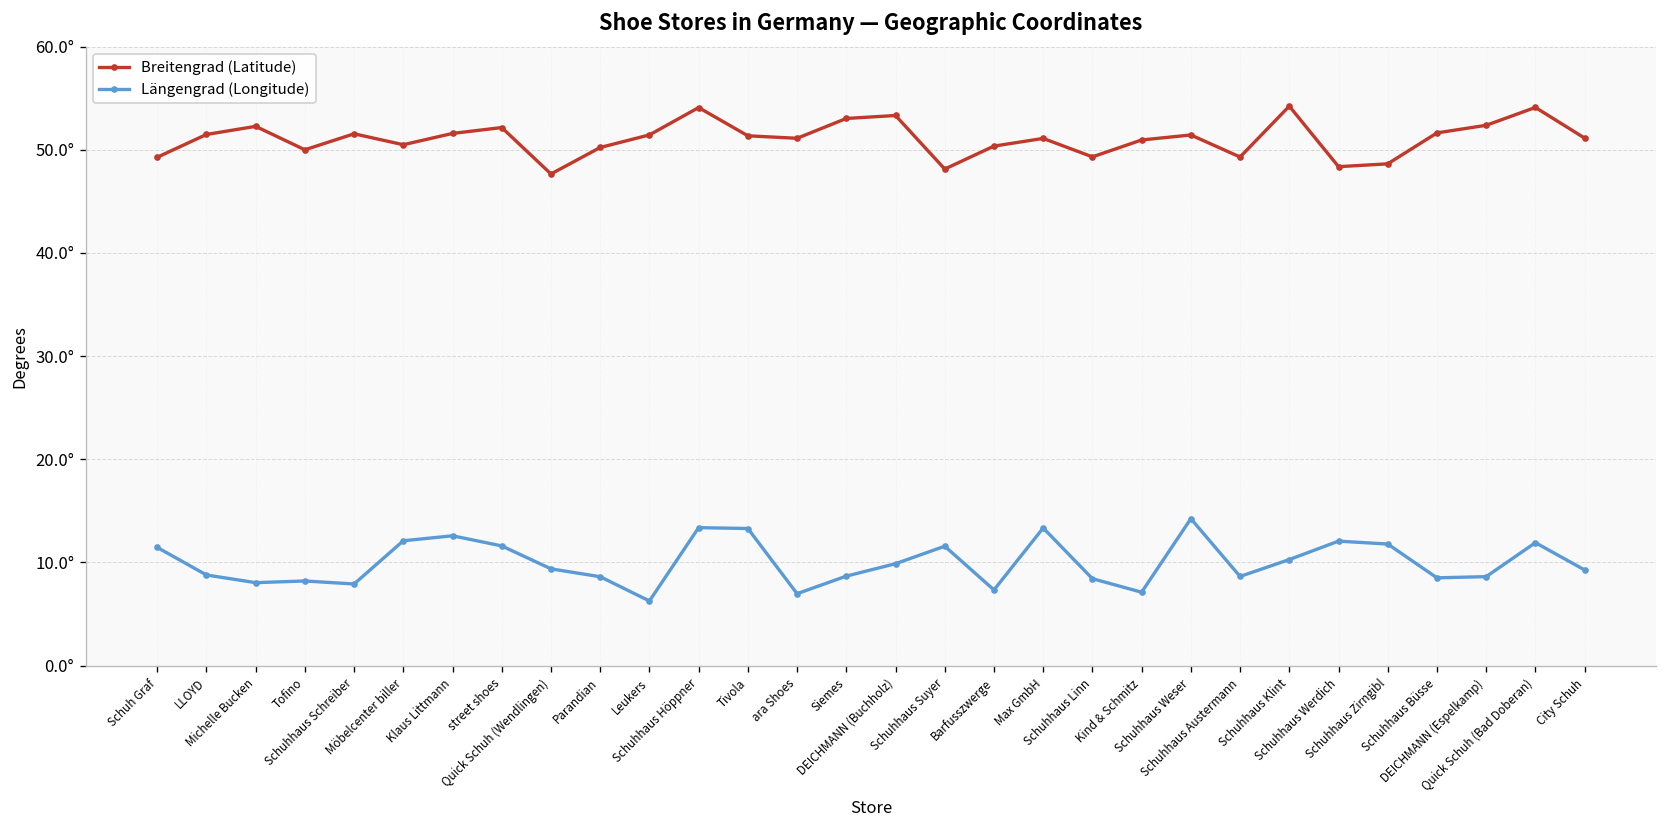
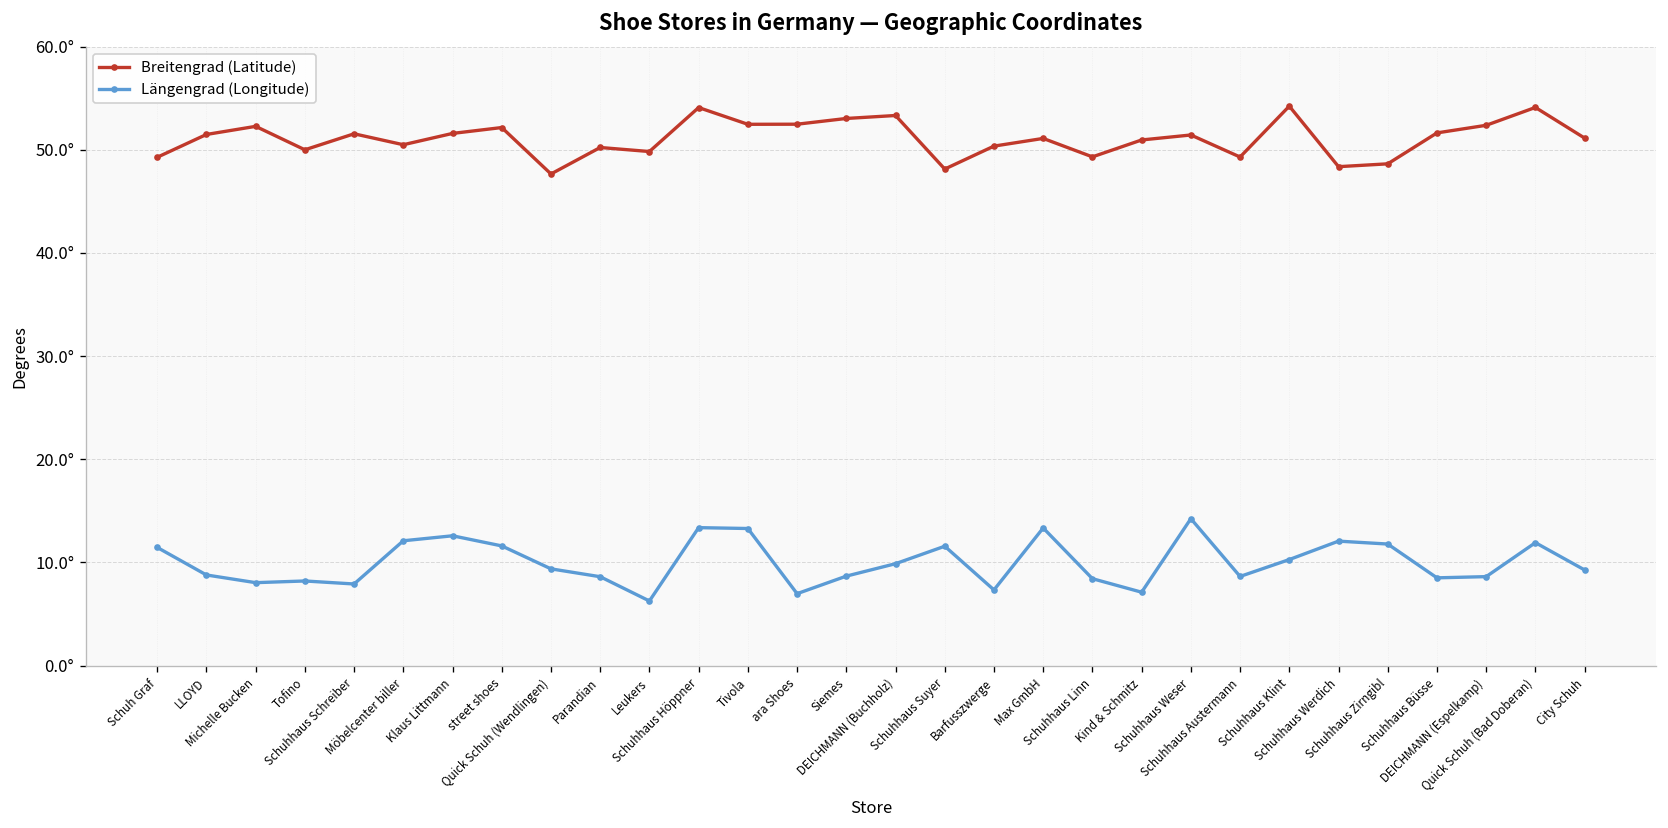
Breitengrad (Latitude), Leukers: 51° -> 50°
Breitengrad (Latitude), Tivola: 51° -> 52°
Breitengrad (Latitude), ara Shoes: 51° -> 52°
